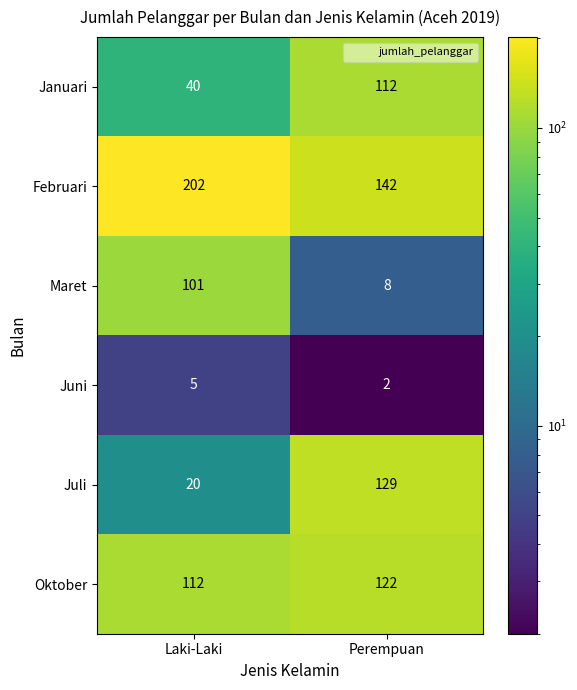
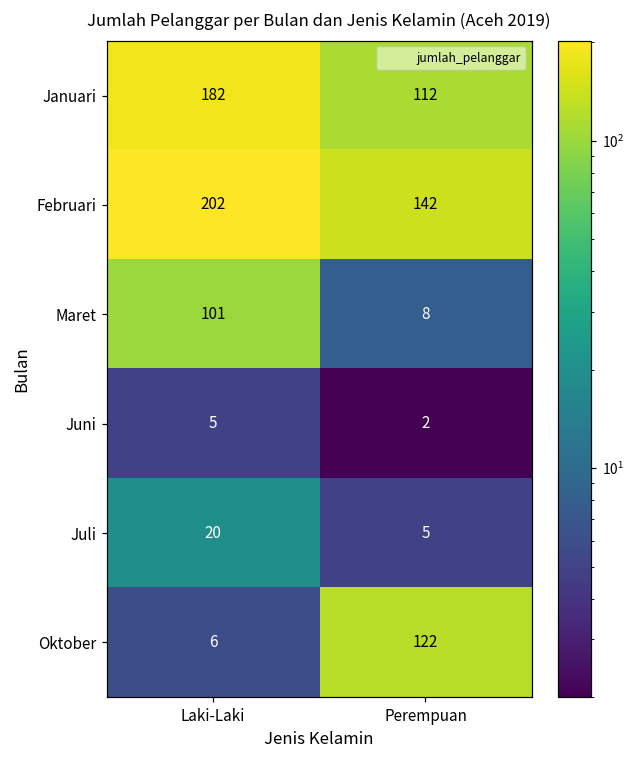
Januari, Laki-Laki: 40 -> 182
Juli, Perempuan: 129 -> 5
Oktober, Laki-Laki: 112 -> 6
